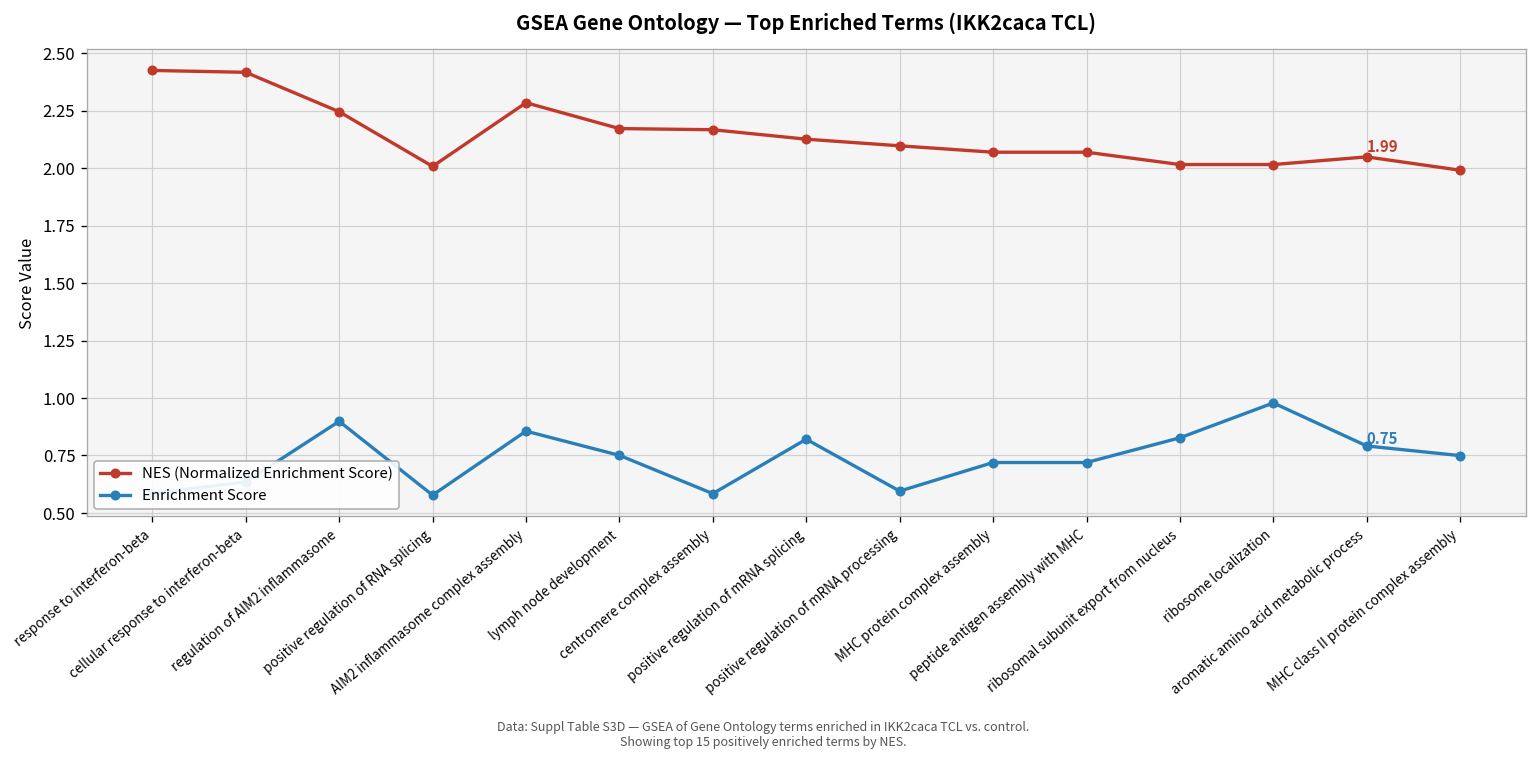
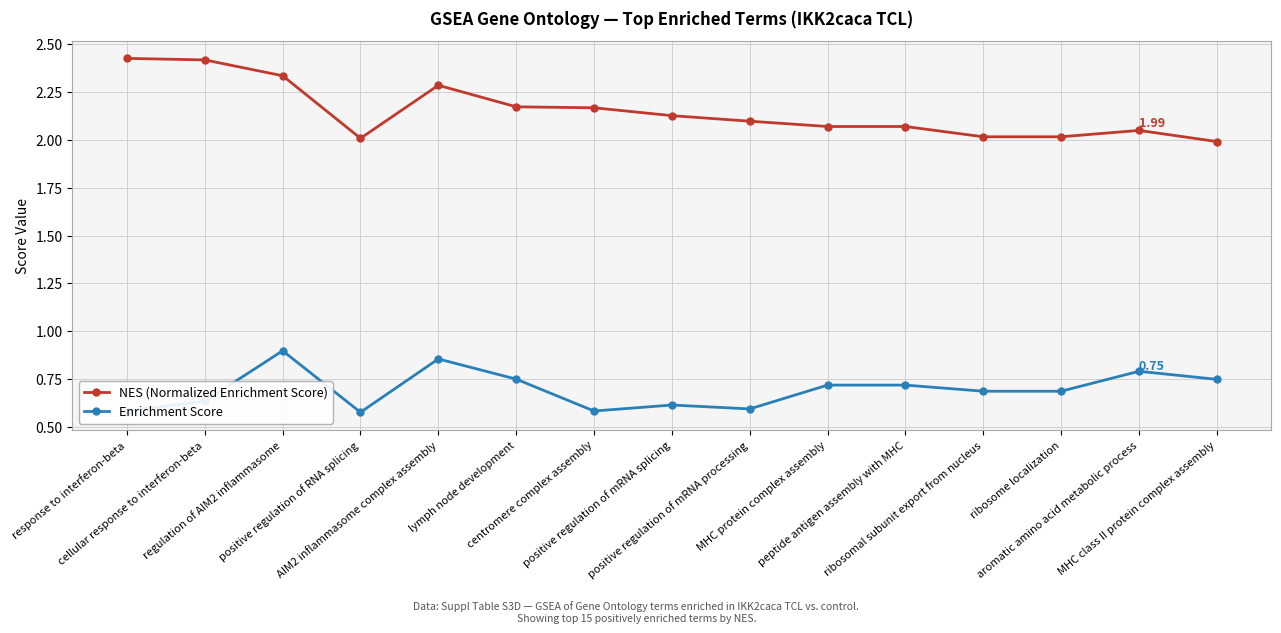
NES (Normalized Enrichment Score), regulation of AIM2 inflammasome: 2.25 -> 2.33
Enrichment Score, positive regulation of mRNA splicing: 0.82 -> 0.62
Enrichment Score, ribosomal subunit export from nucleus: 0.83 -> 0.69
Enrichment Score, ribosome localization: 0.98 -> 0.69
